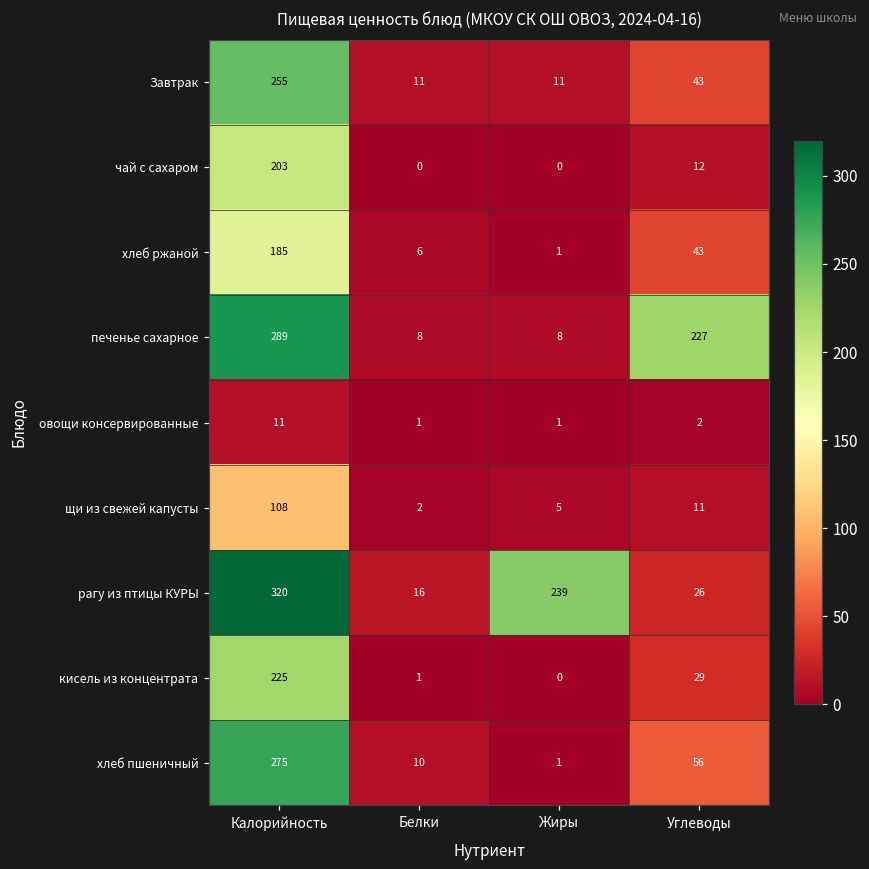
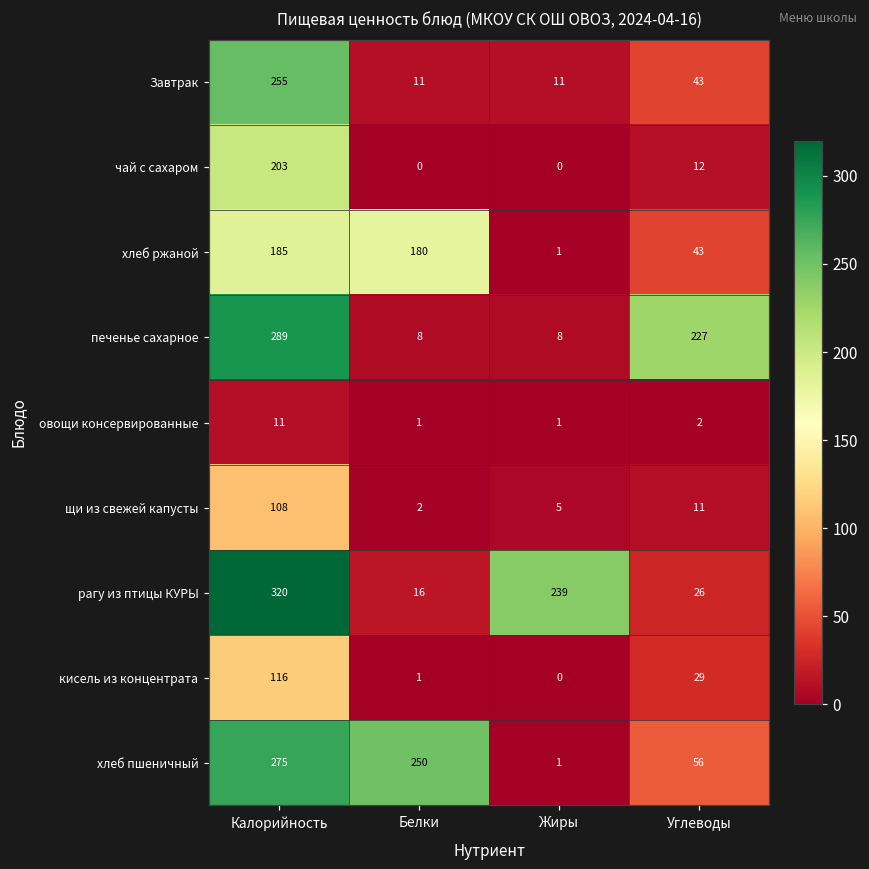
хлеб ржаной, Белки: 6 -> 180
кисель из концентрата, Калорийность: 225 -> 116
хлеб пшеничный, Белки: 10 -> 250
